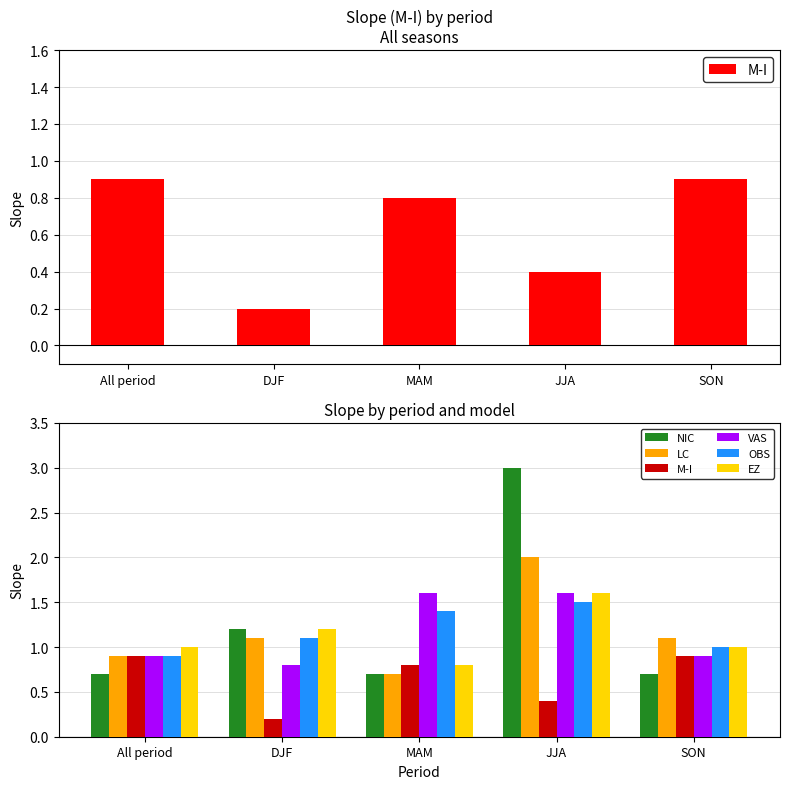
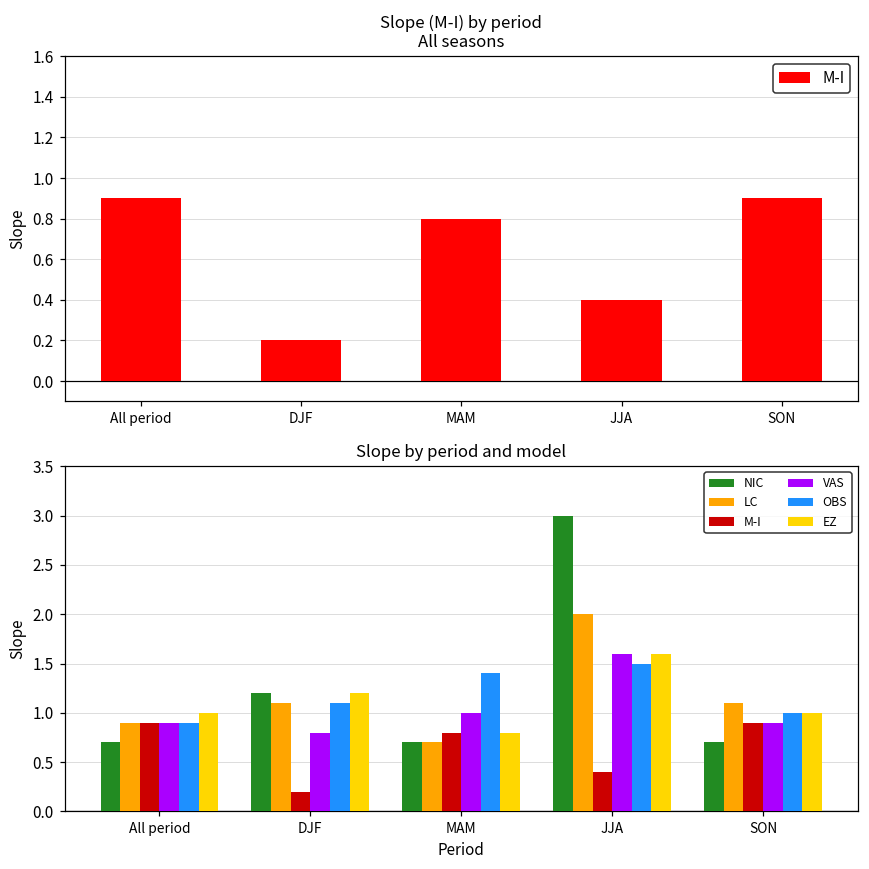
Slope by period and model, VAS, MAM: 1.6 -> 1.0
